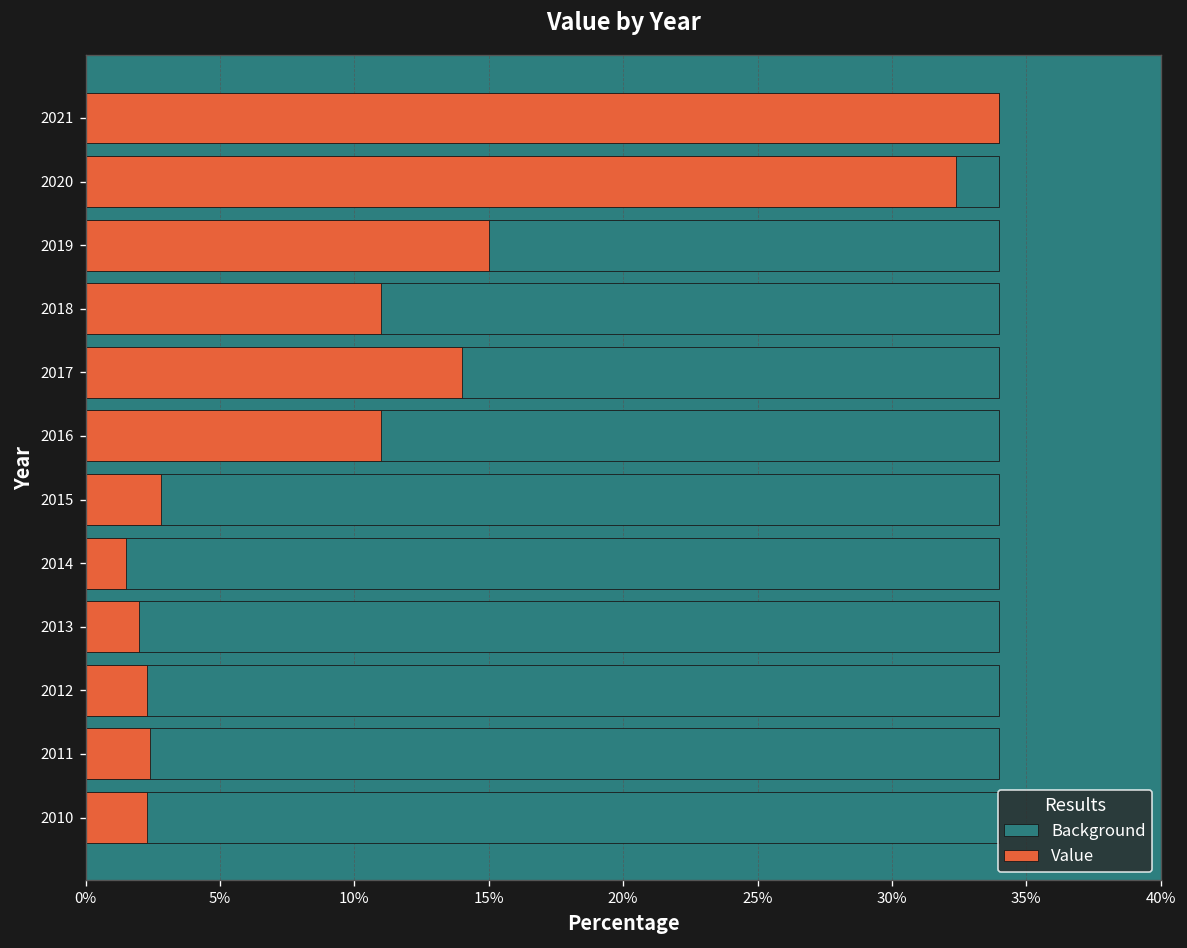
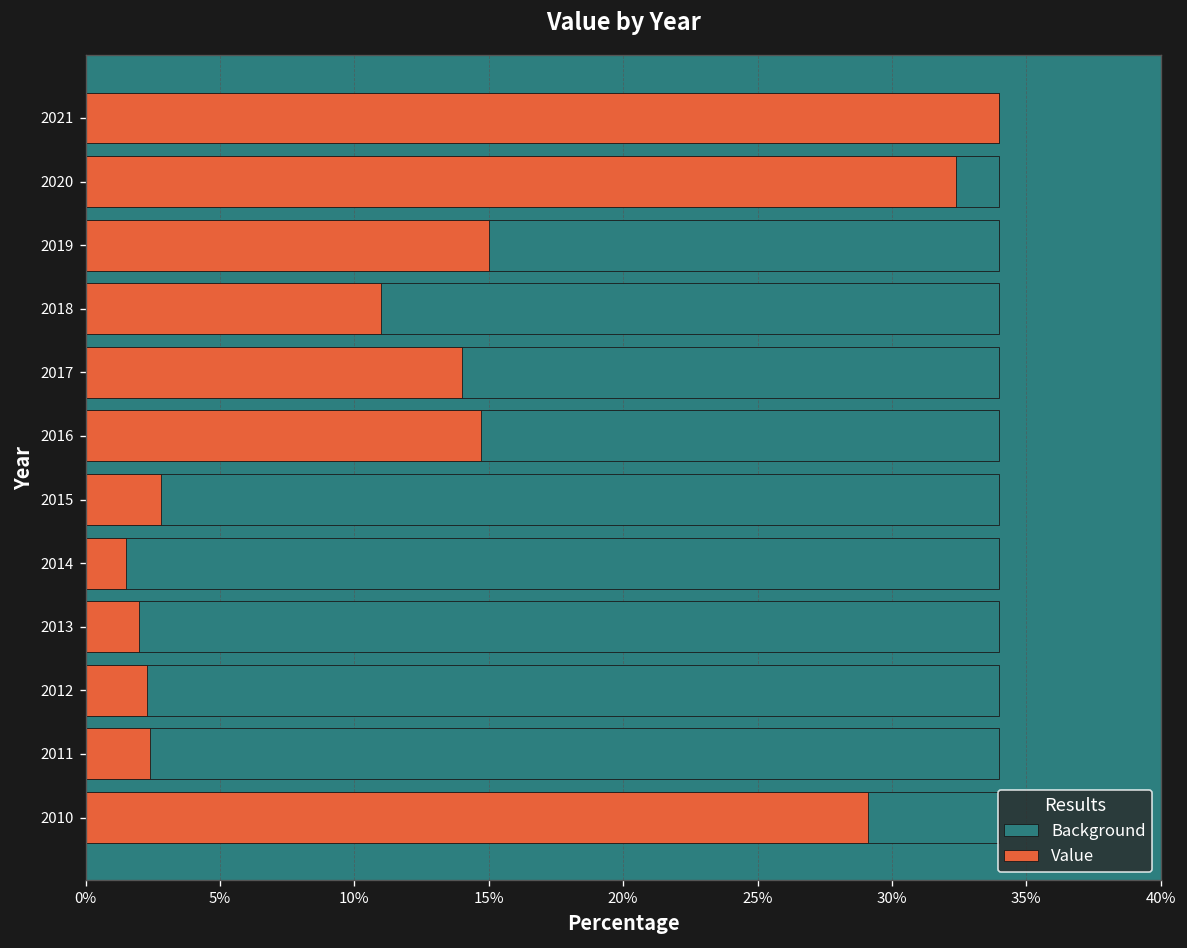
Value, 2016: 11.0% -> 14.7%
Value, 2010: 2.3% -> 29.1%
